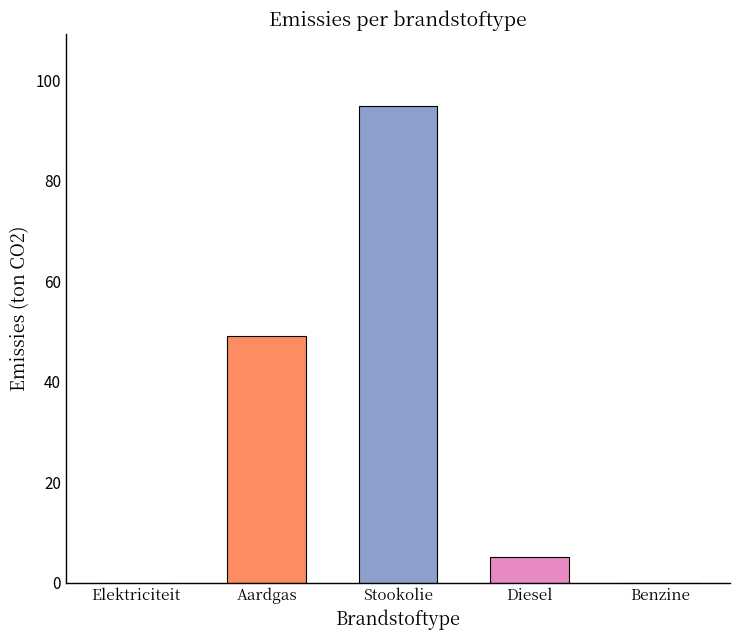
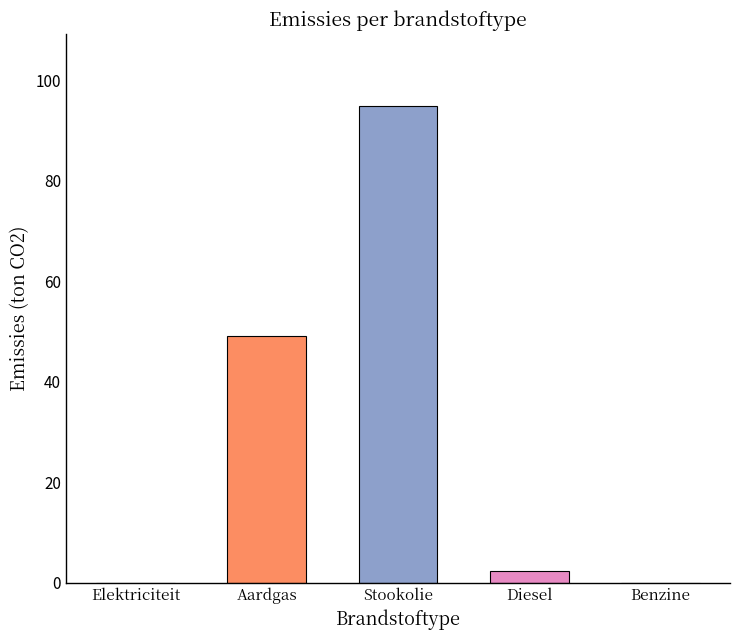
Diesel: 5 -> 2
